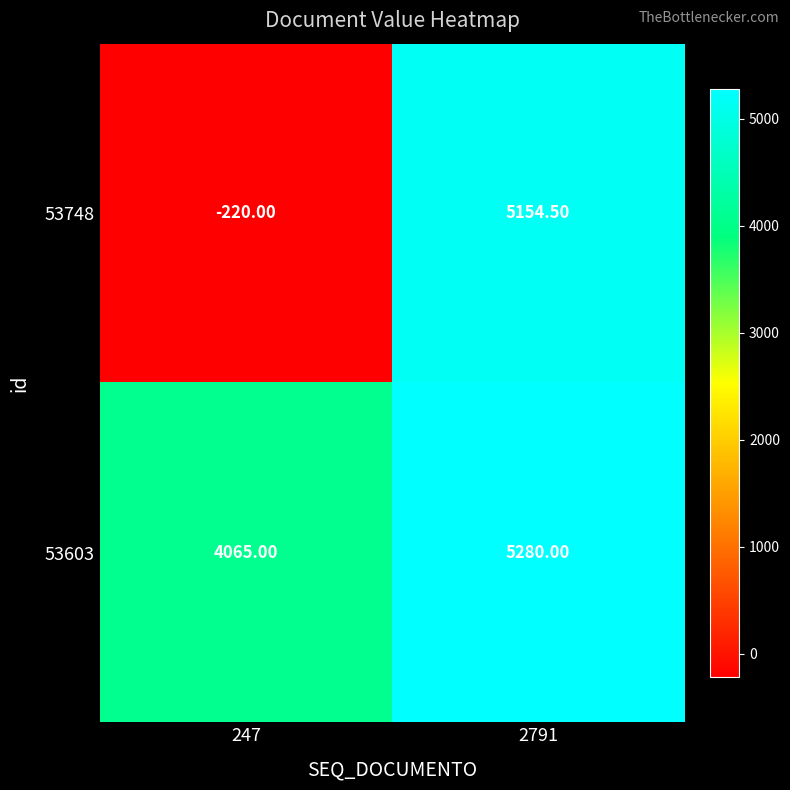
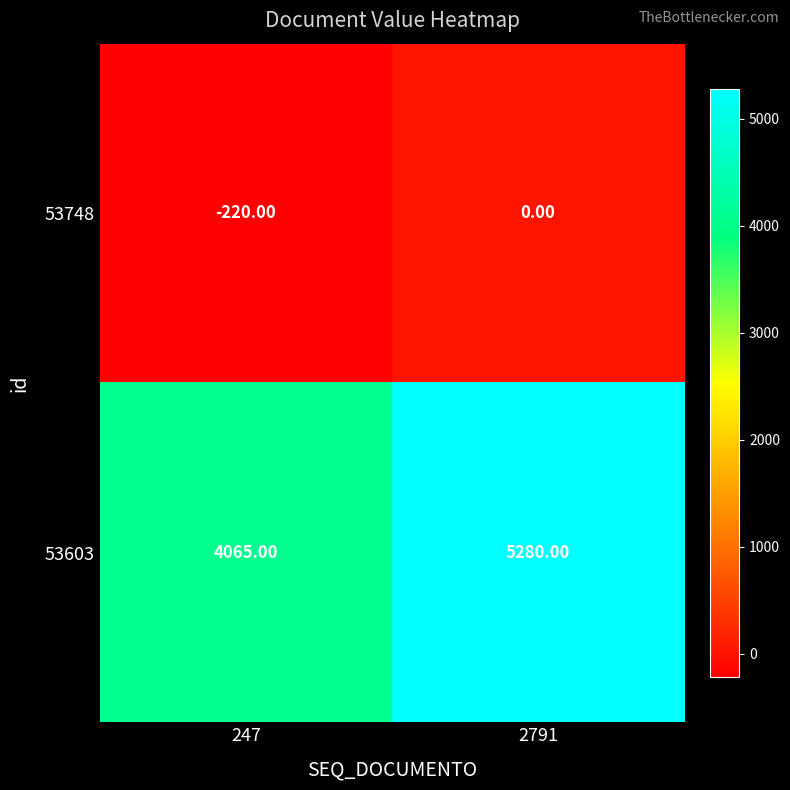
53748, 2791: 5154.50 -> 0.00
